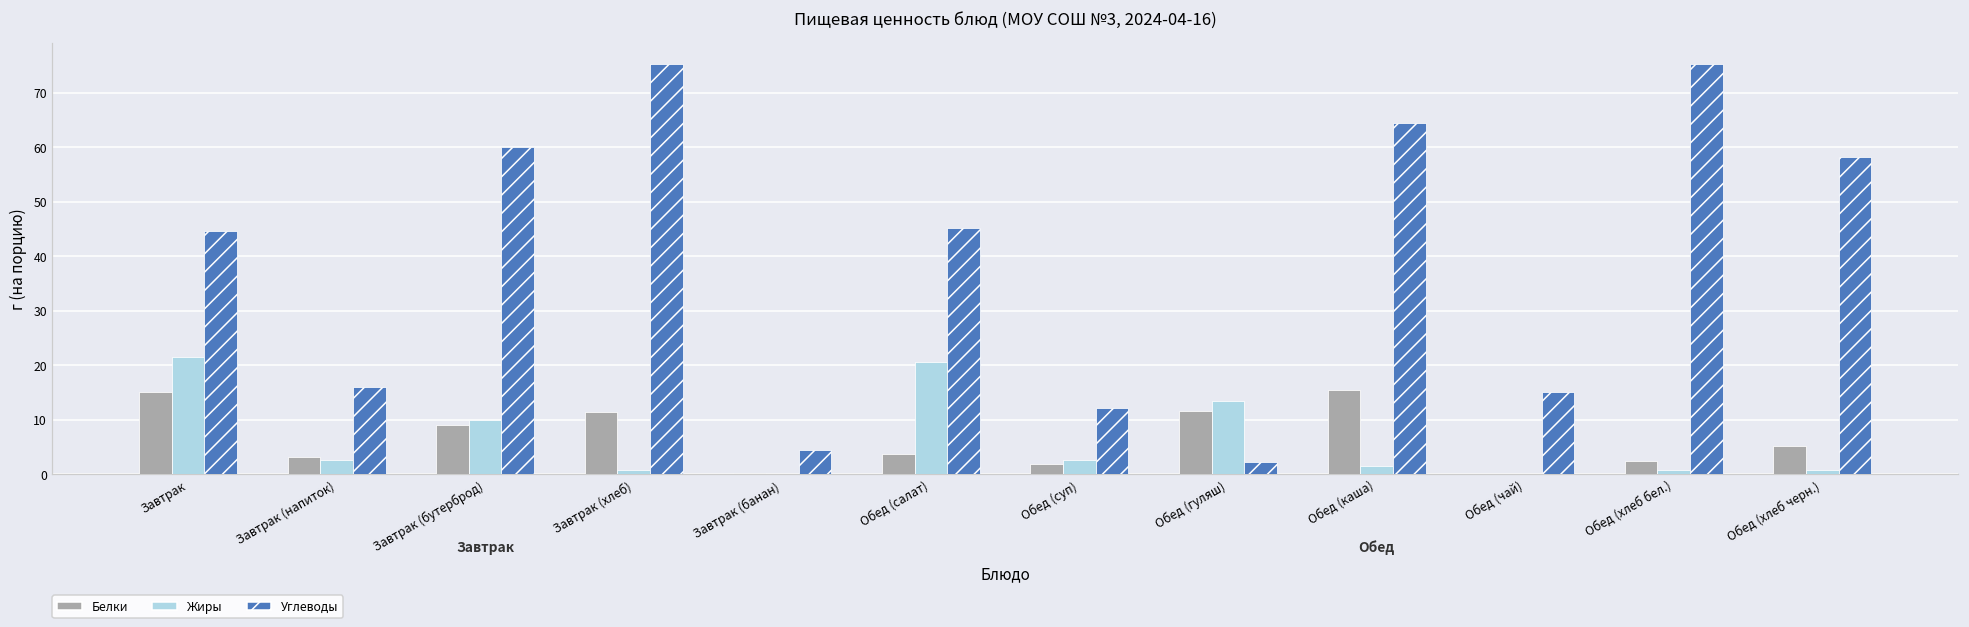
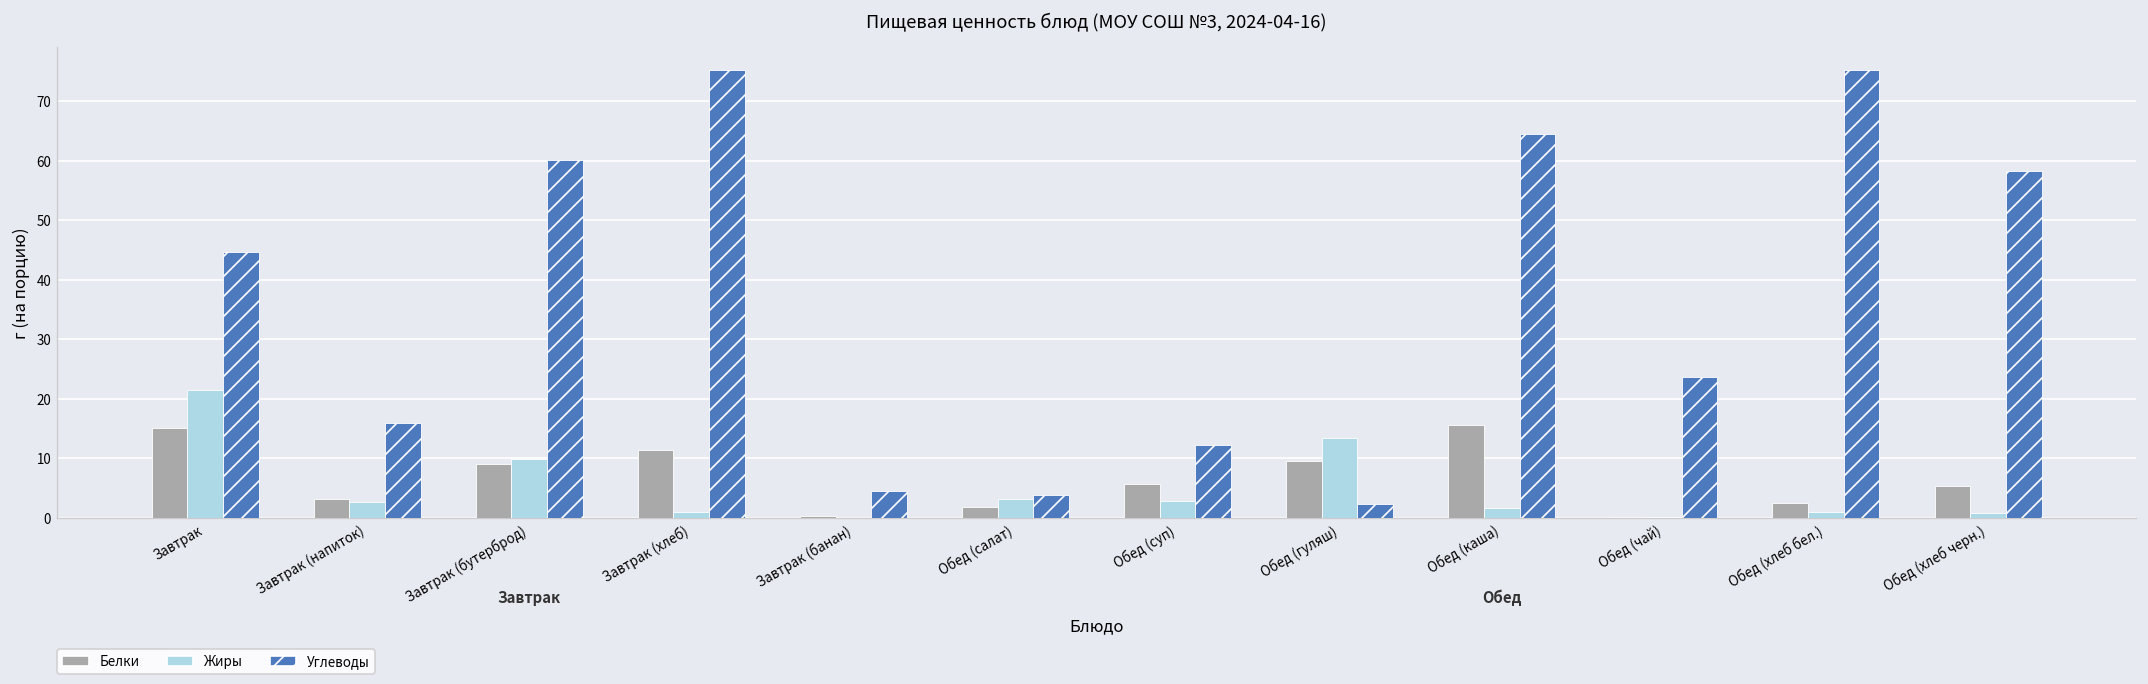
Белки, Обед (салат): 4 -> 2
Жиры, Обед (салат): 21 -> 3
Углеводы, Обед (салат): 45 -> 4
Белки, Обед (суп): 2 -> 6
Белки, Обед (гуляш): 12 -> 10
Углеводы, Обед (чай): 15 -> 24
